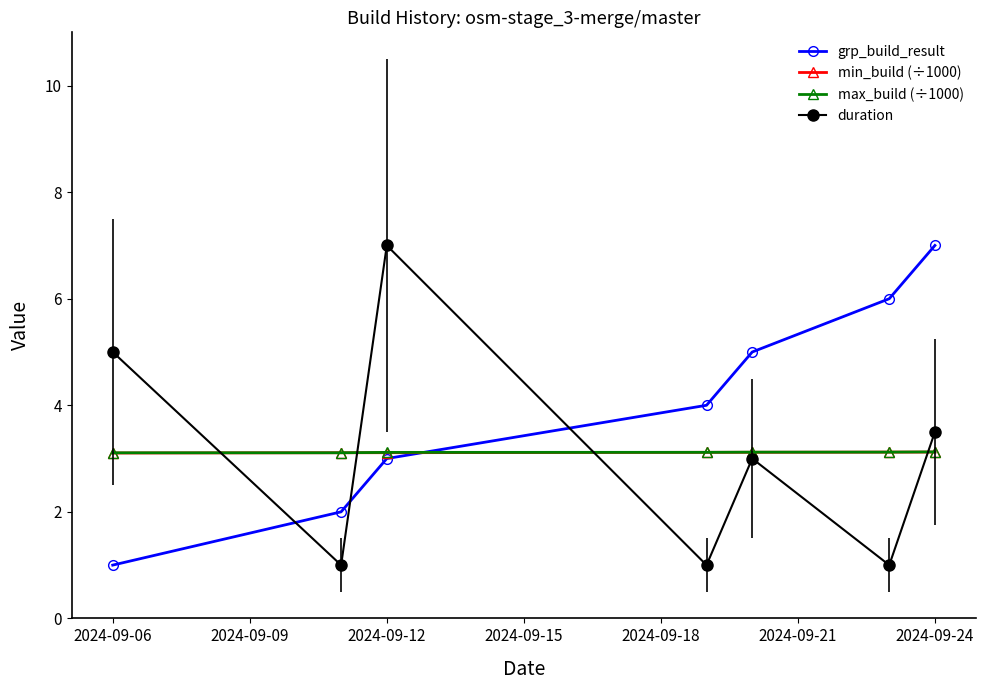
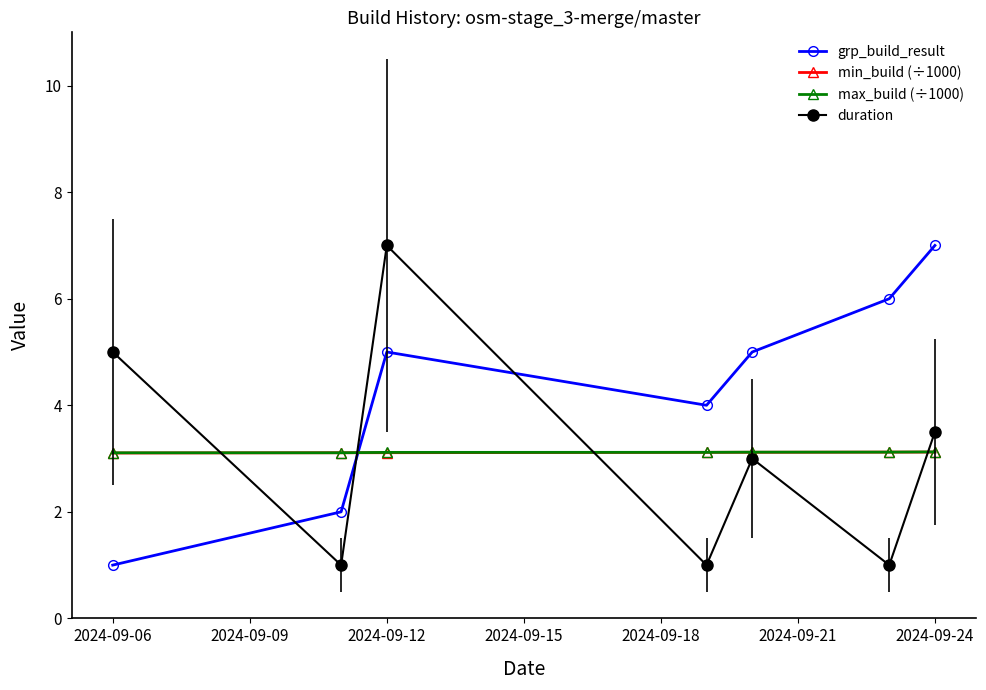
grp_build_result, 2024-09-12: 3 -> 5
